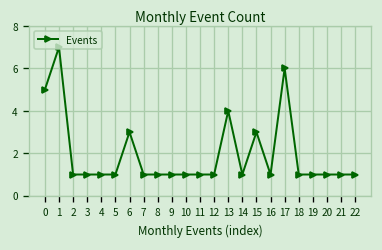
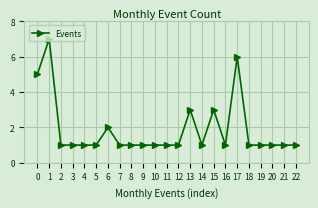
6: 3 -> 2
13: 4 -> 3
